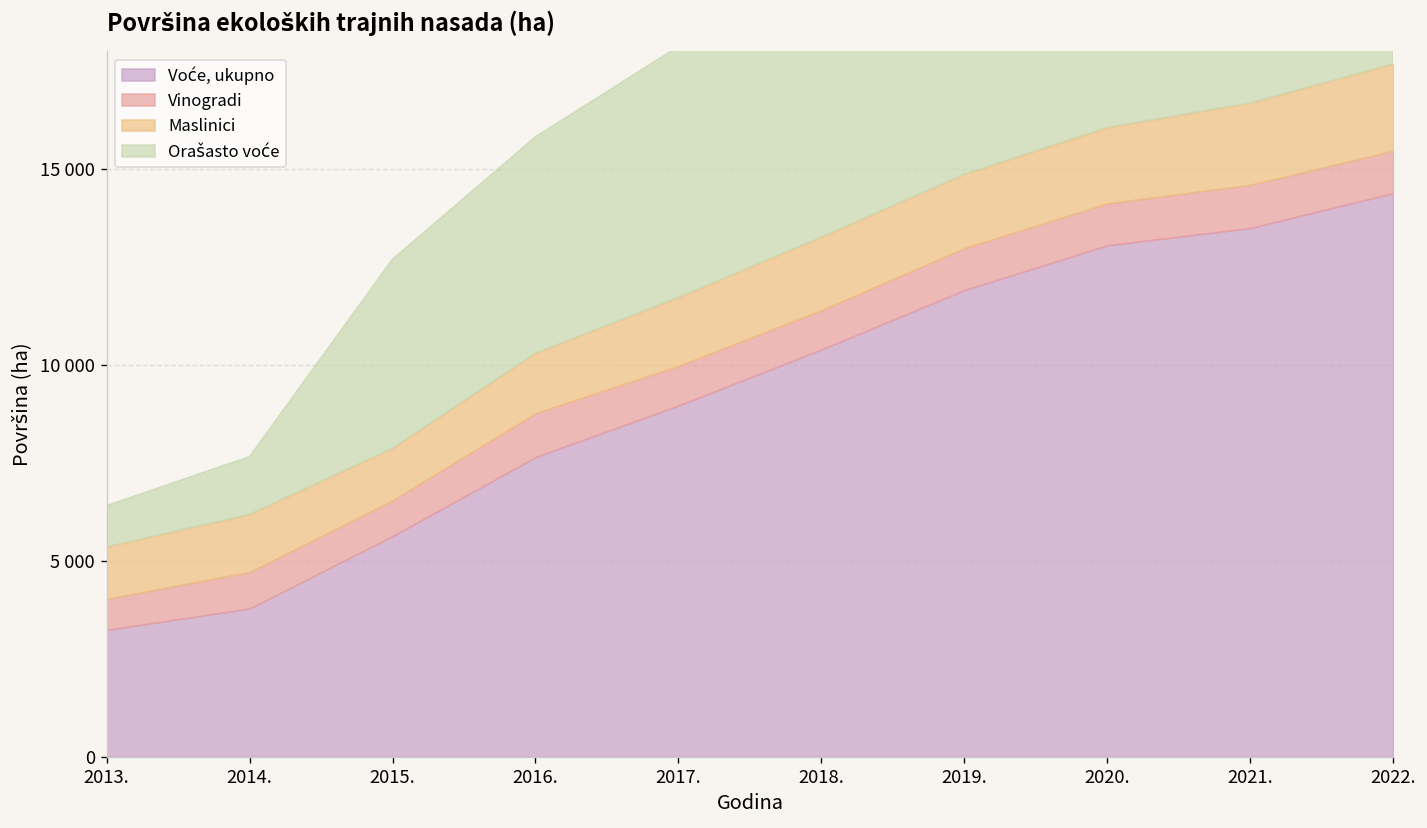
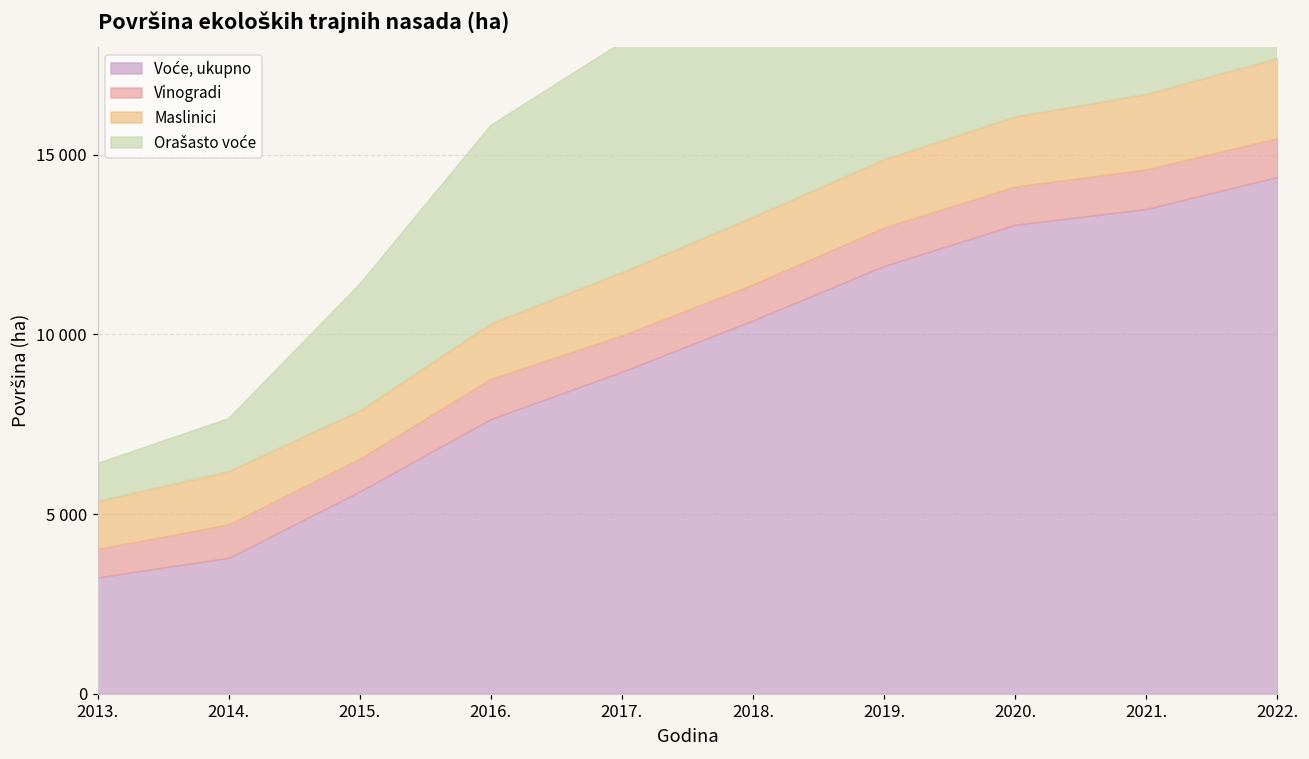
Orašasto voće, 2015.: 4800 -> 3500
